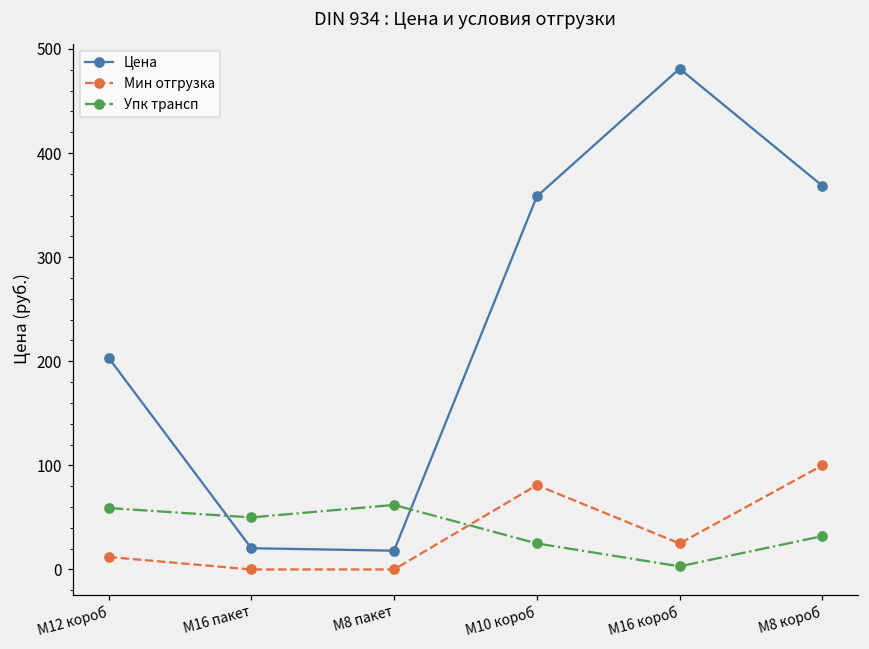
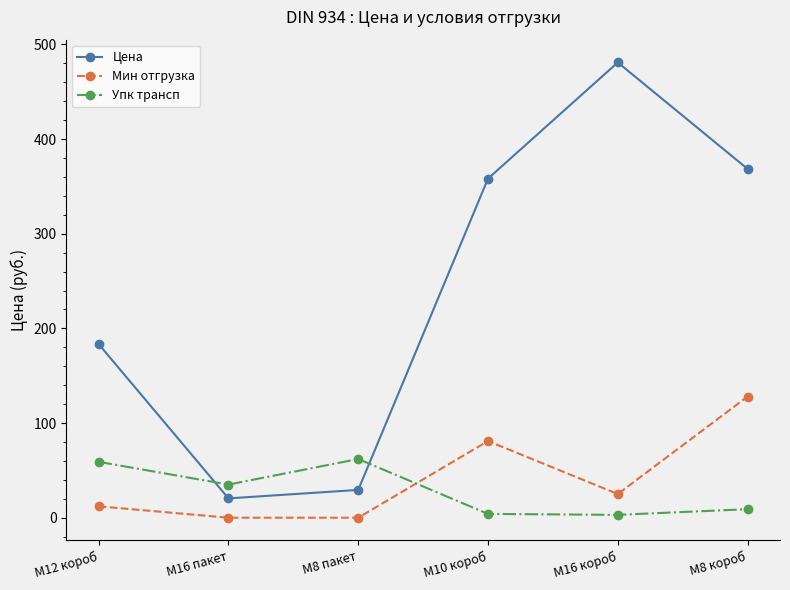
Цена, M12 короб: 200 -> 180
Упк трансп, M16 пакет: 50 -> 40
Цена, M8 пакет: 20 -> 30
Упк трансп, M10 короб: 30 -> 0
Мин отгрузка, M8 короб: 100 -> 130
Упк трансп, M8 короб: 30 -> 10
